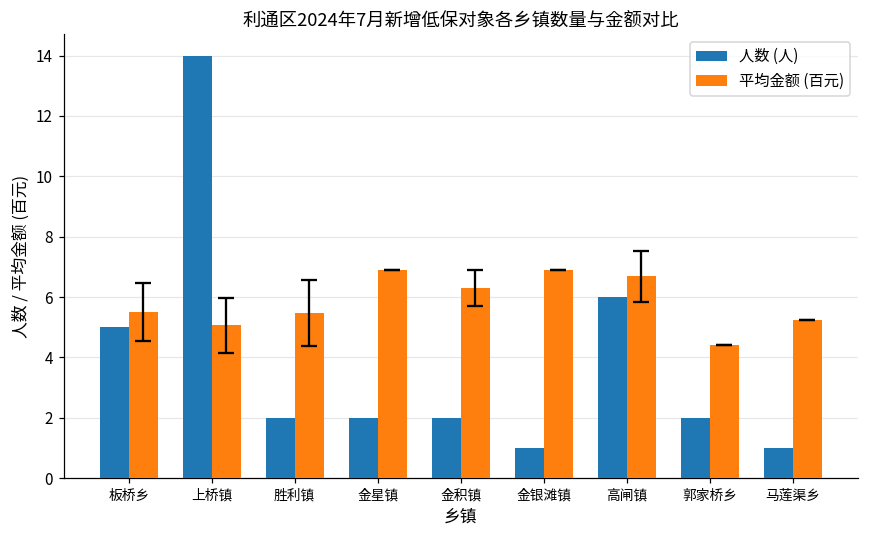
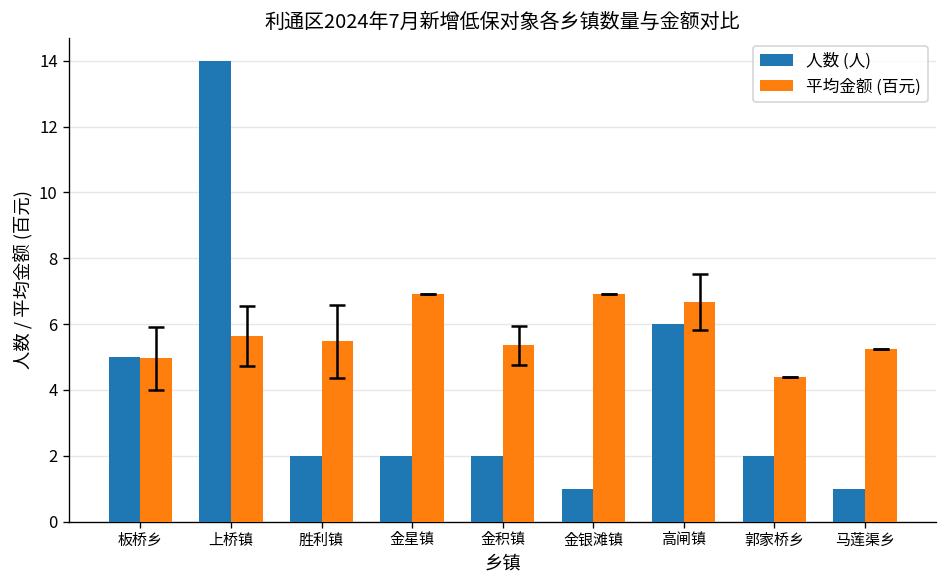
平均金额 (百元), 板桥乡: 5.5 -> 5.0
平均金额 (百元), 上桥镇: 5.1 -> 5.6
平均金额 (百元), 金积镇: 6.3 -> 5.4
